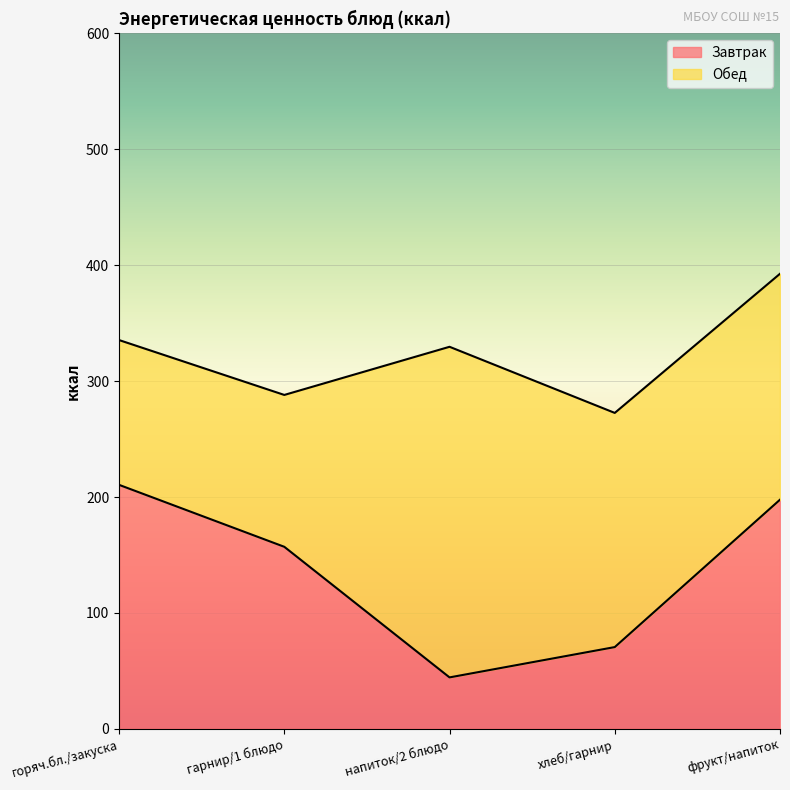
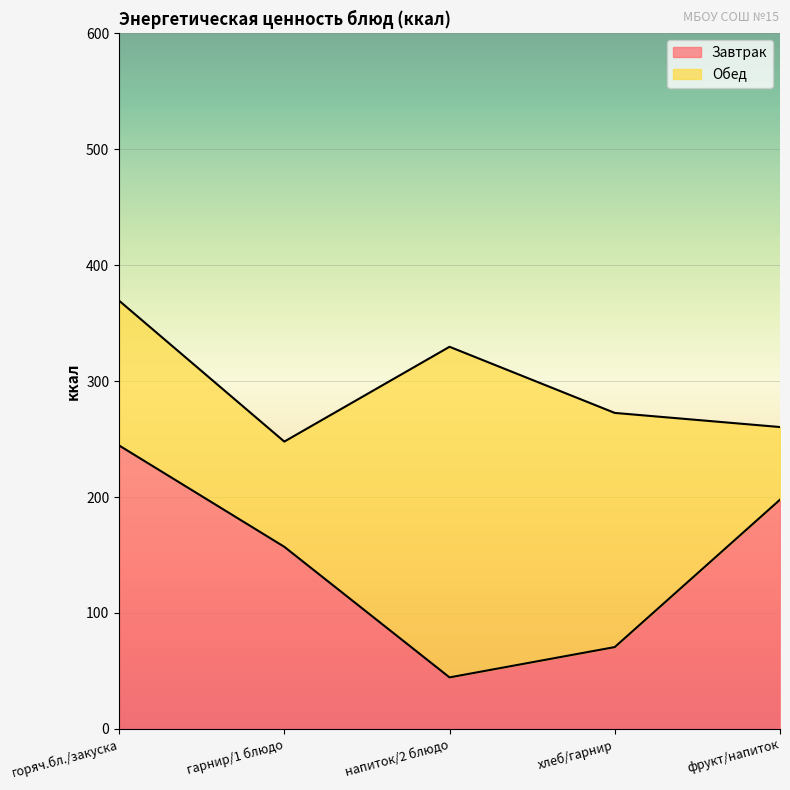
Завтрак, горяч.бл./закуска: 211 -> 245
Обед, гарнир/1 блюдо: 131 -> 91
Обед, фрукт/напиток: 195 -> 63
